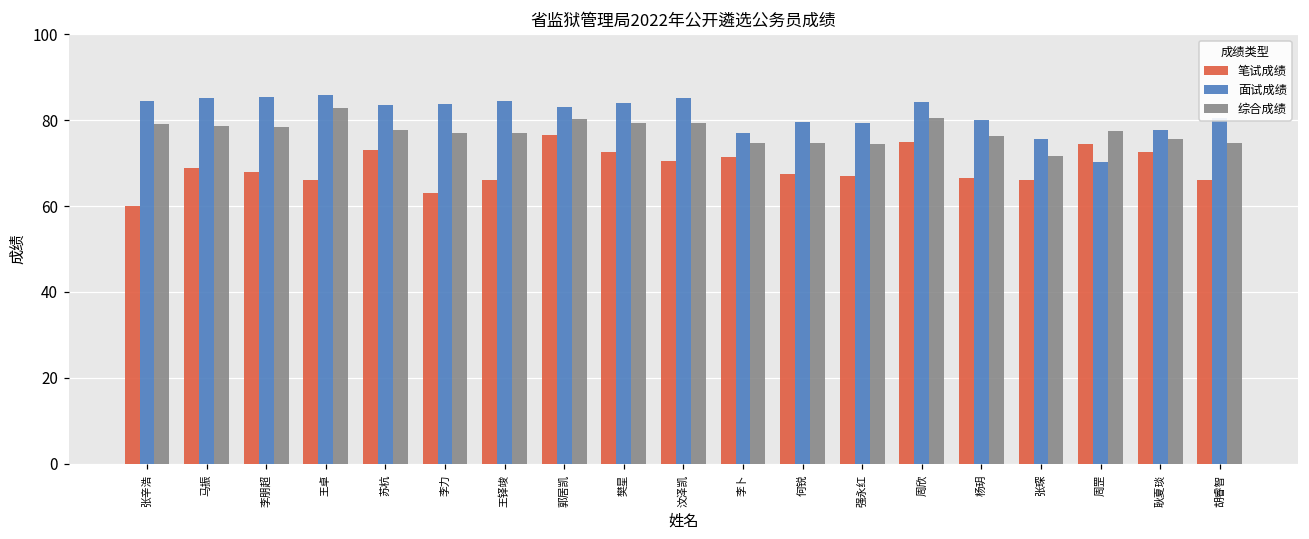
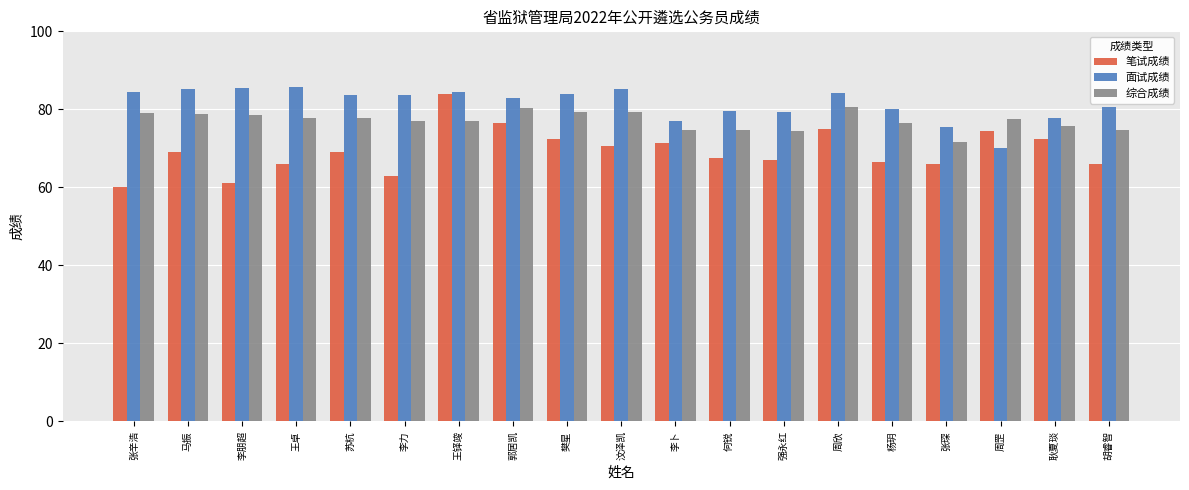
笔试成绩, 李朋超: 68 -> 61
综合成绩, 王卓: 83 -> 78
笔试成绩, 苏杭: 73 -> 69
笔试成绩, 王铎竣: 66 -> 84
